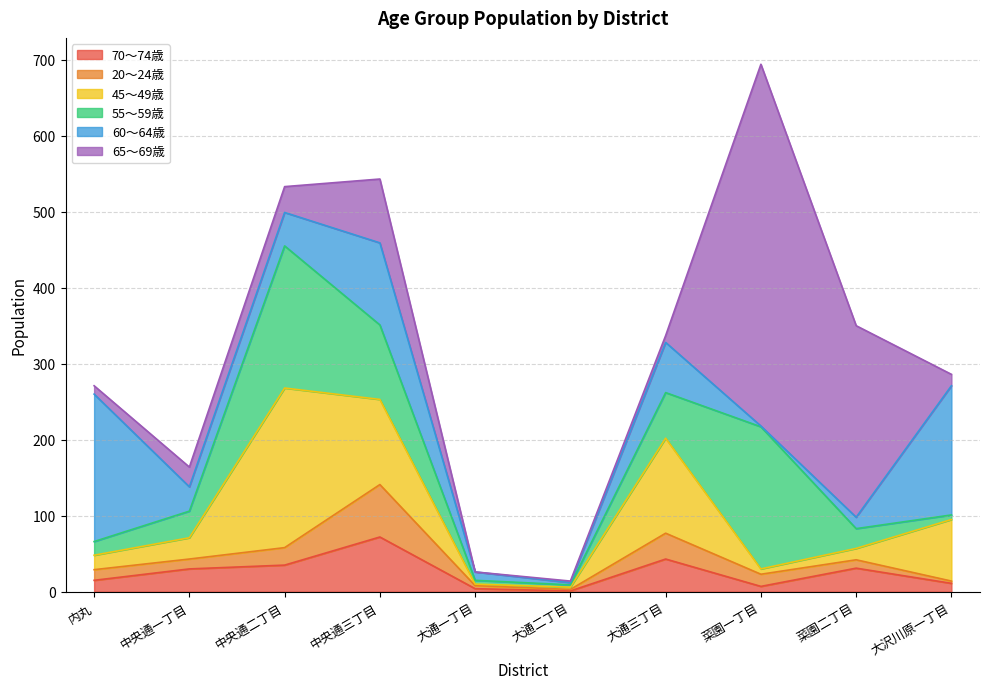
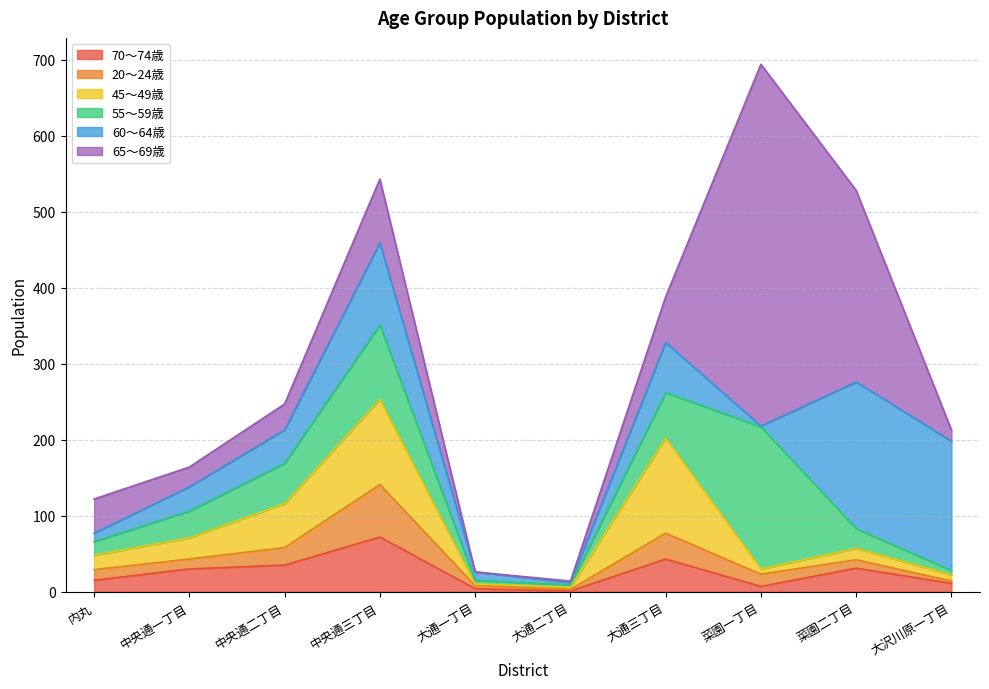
60～64歳, 内丸: 190 -> 10
65～69歳, 内丸: 10 -> 50
45～49歳, 中央通二丁目: 210 -> 60
55～59歳, 中央通二丁目: 190 -> 50
65～69歳, 大通三丁目: 10 -> 60
60～64歳, 菜園二丁目: 20 -> 190
45～49歳, 大沢川原一丁目: 80 -> 10
